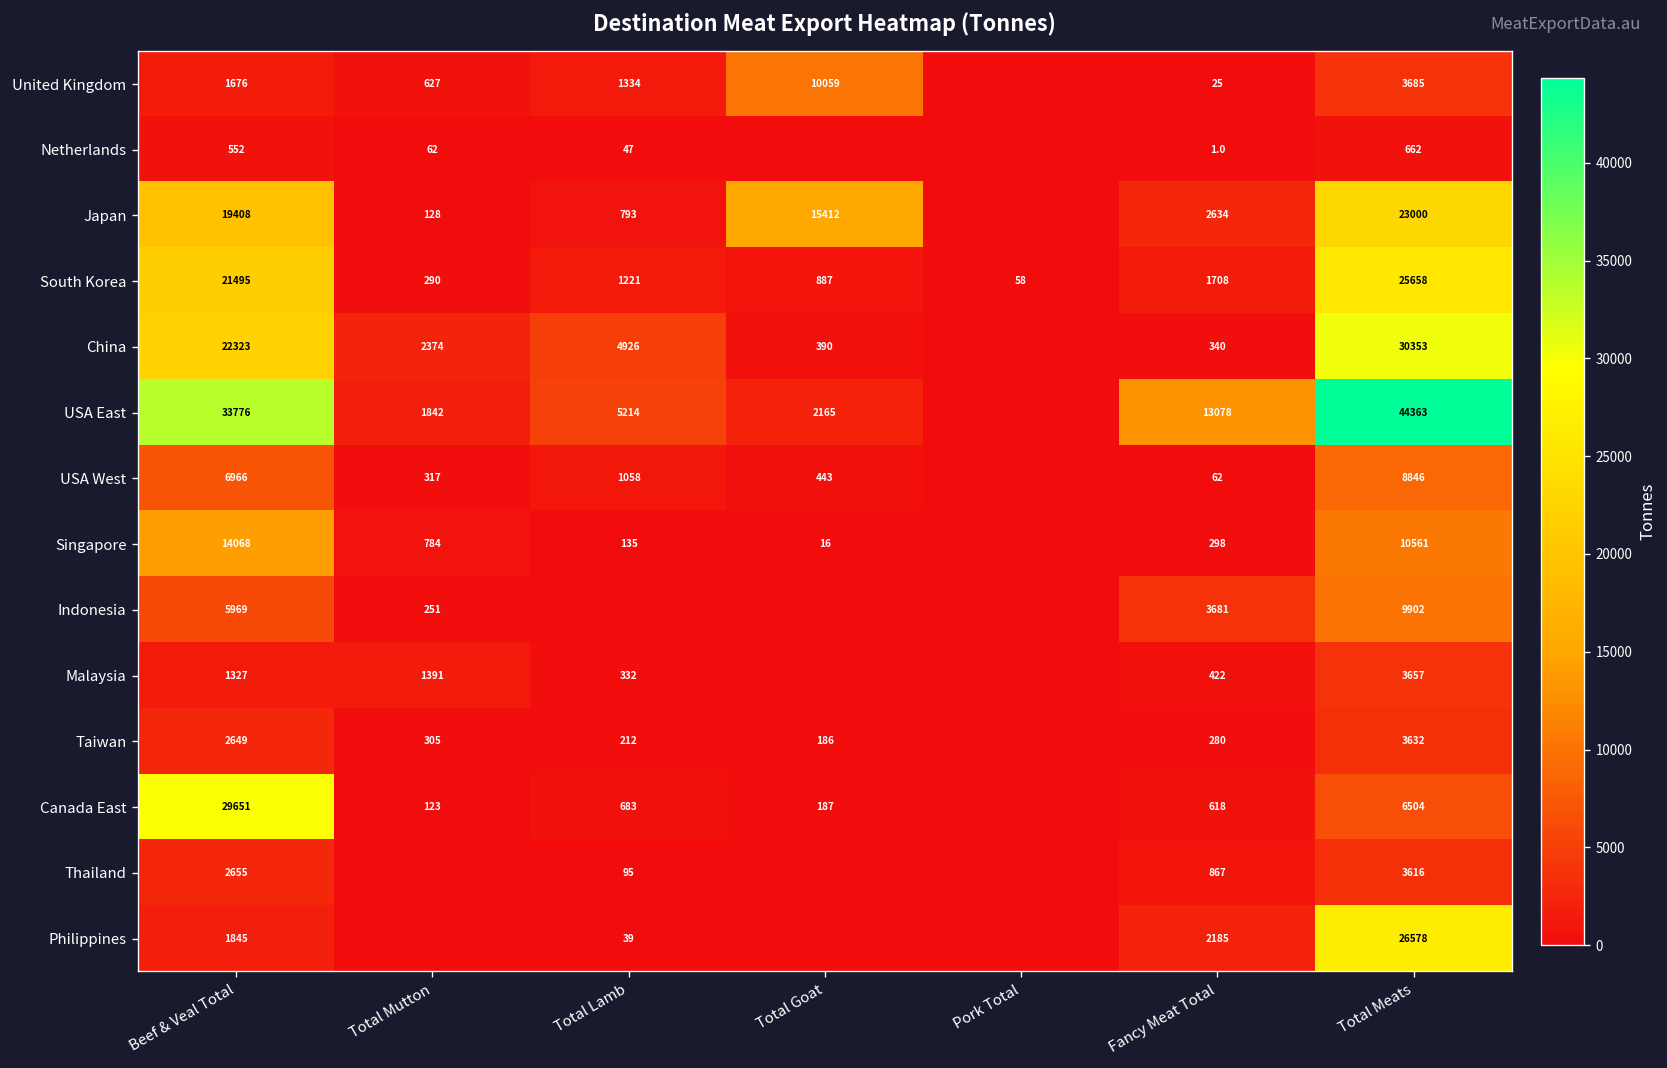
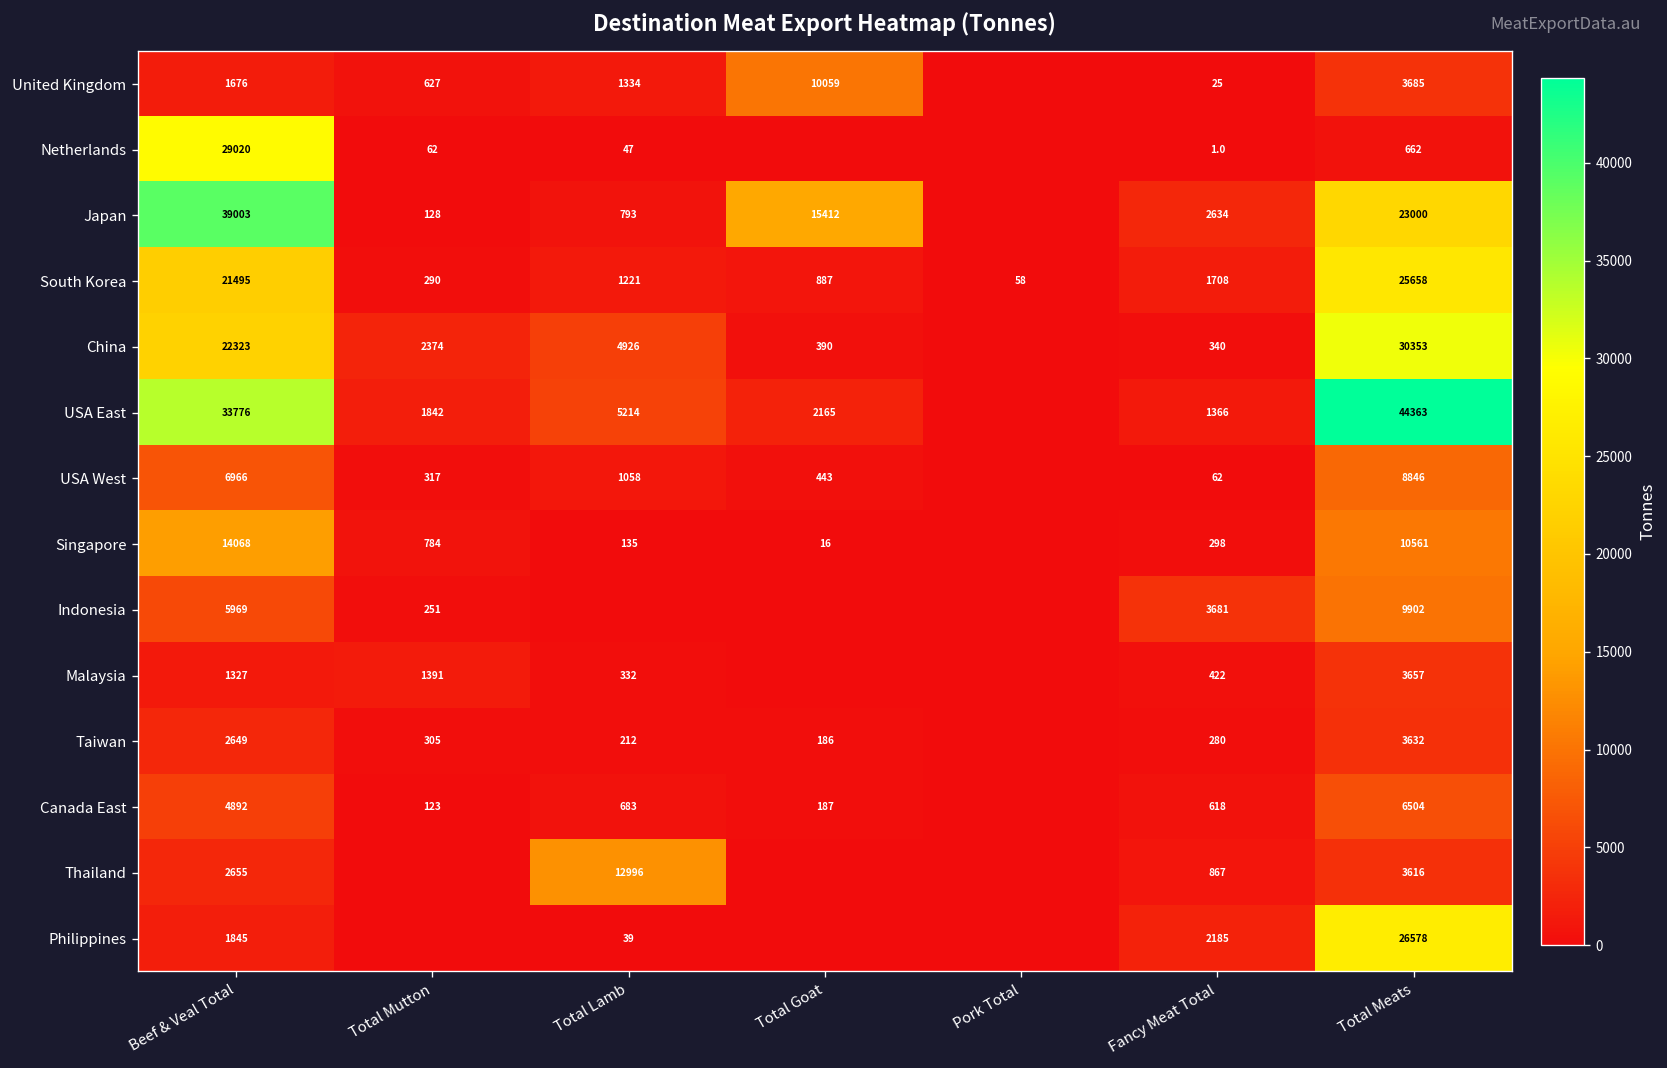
Netherlands, Beef & Veal Total: 552 -> 29020
Japan, Beef & Veal Total: 19408 -> 39003
USA East, Fancy Meat Total: 13078 -> 1366
Canada East, Beef & Veal Total: 29651 -> 4892
Thailand, Total Lamb: 95 -> 12996
